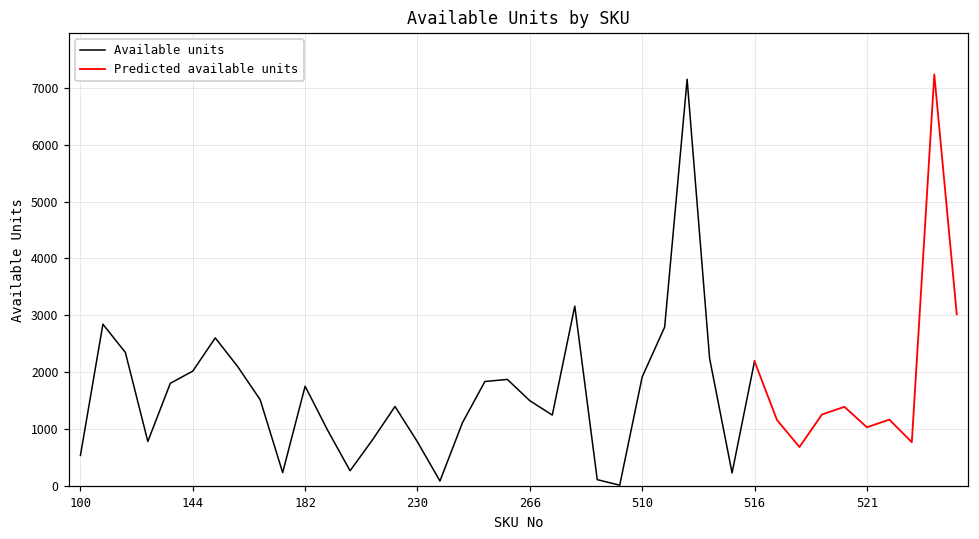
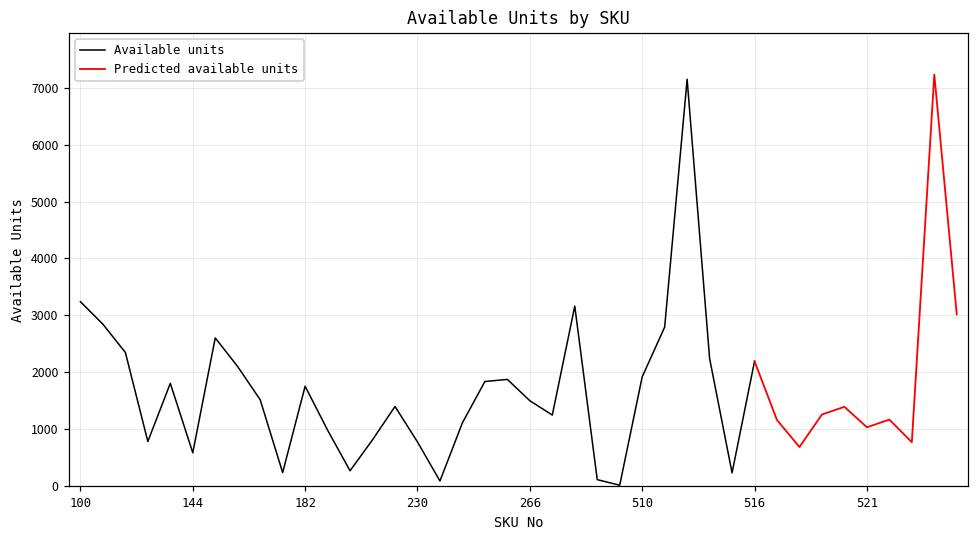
Available units, 100: 500 -> 3200
Available units, 144: 2000 -> 600
